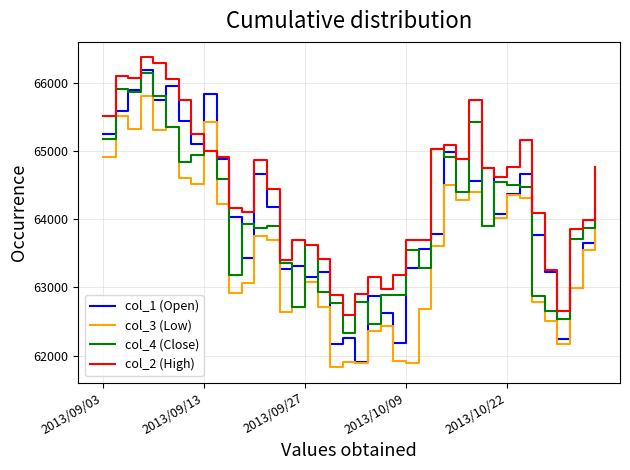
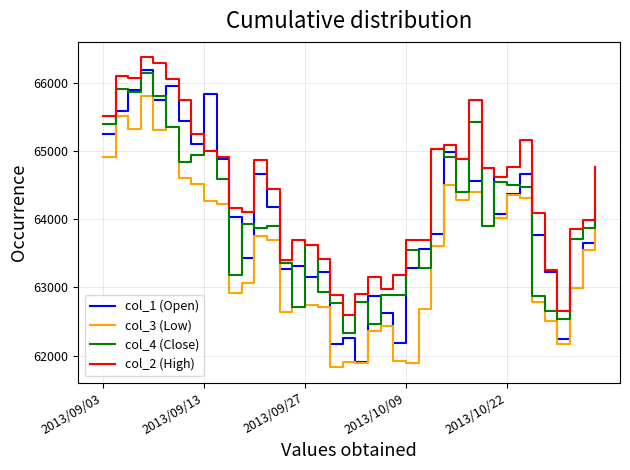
col_4 (Close), 2013/09/03: 65200 -> 65400
col_3 (Low), 2013/09/13: 65400 -> 64300
col_3 (Low), 2013/09/27: 63100 -> 62700
